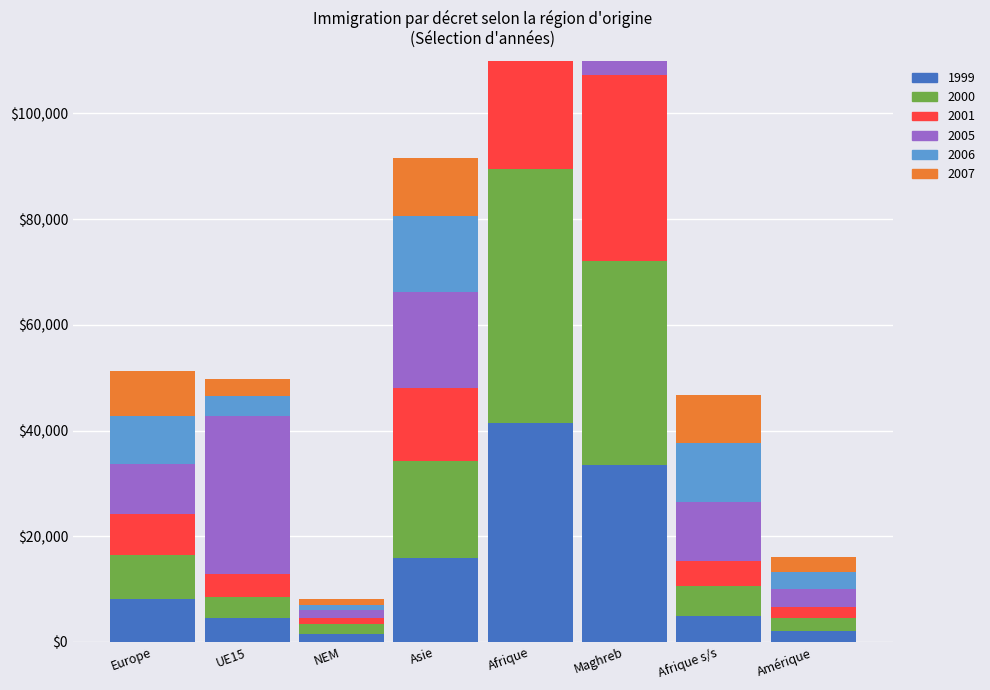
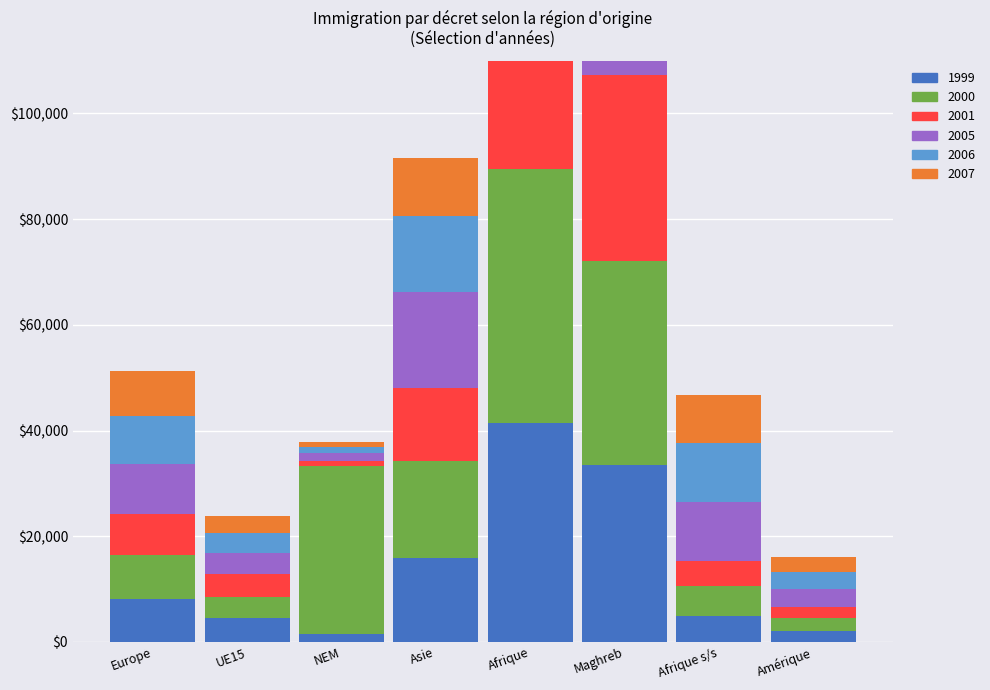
2005, UE15: $30,000 -> $4,000
2000, NEM: $2,000 -> $32,000
